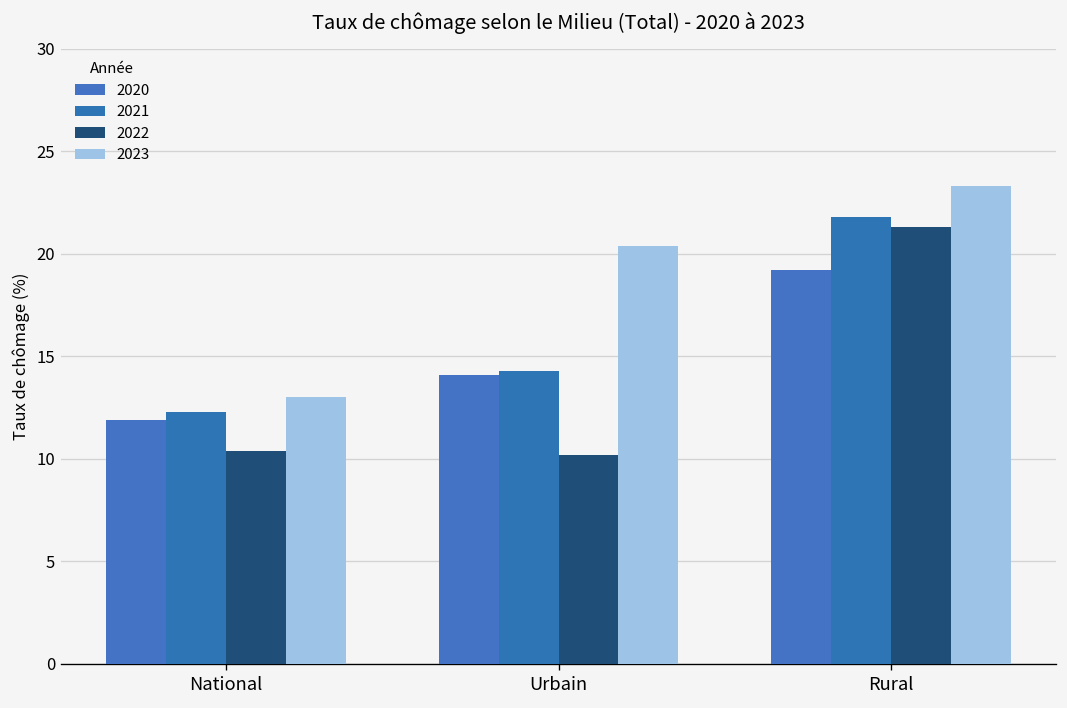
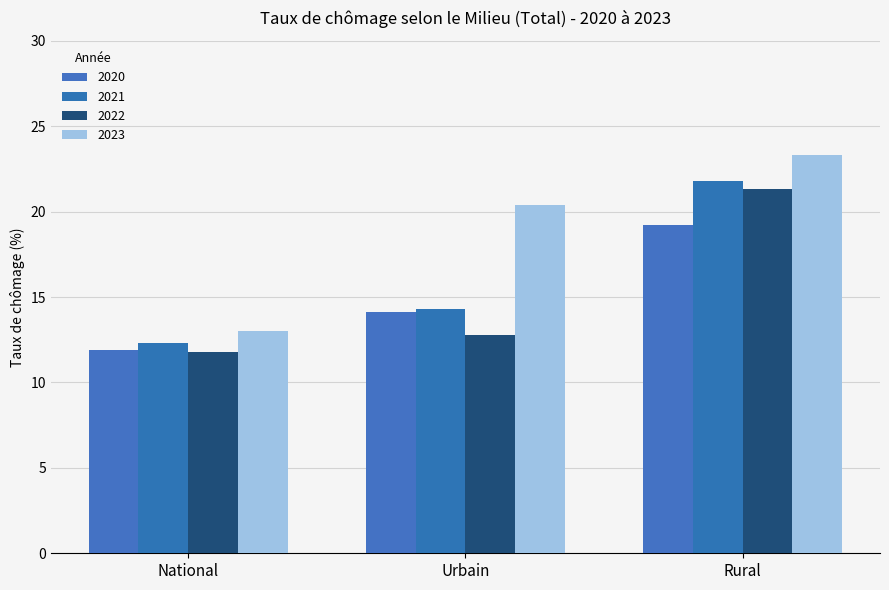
2022, National: 10.4 -> 11.8
2022, Urbain: 10.2 -> 12.8
